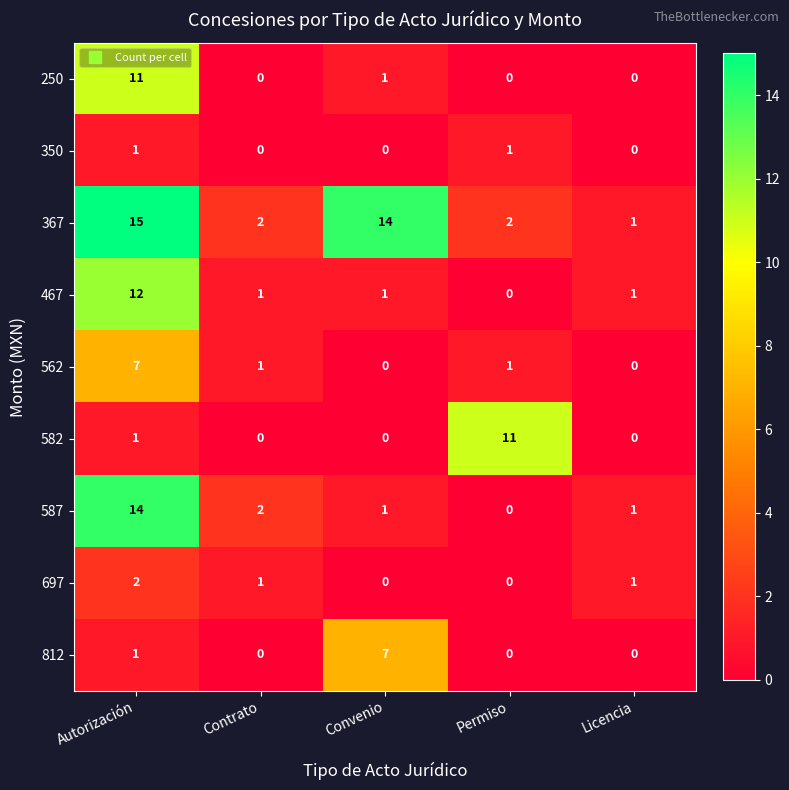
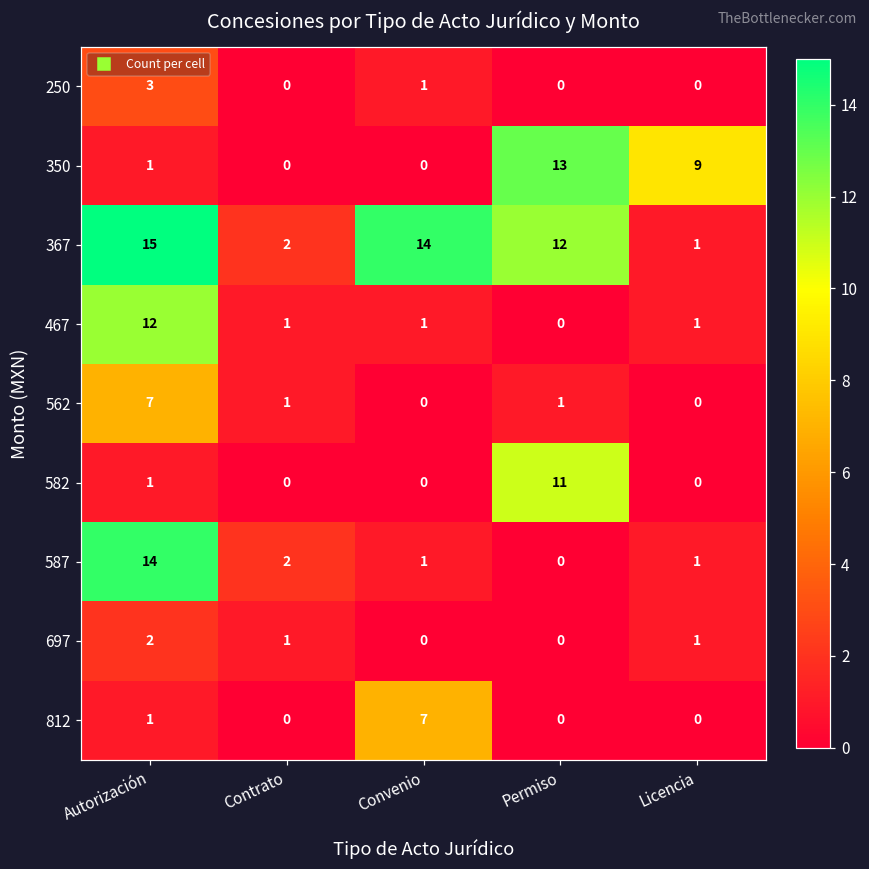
250, Autorización: 11 -> 3
350, Permiso: 1 -> 13
350, Licencia: 0 -> 9
367, Permiso: 2 -> 12
